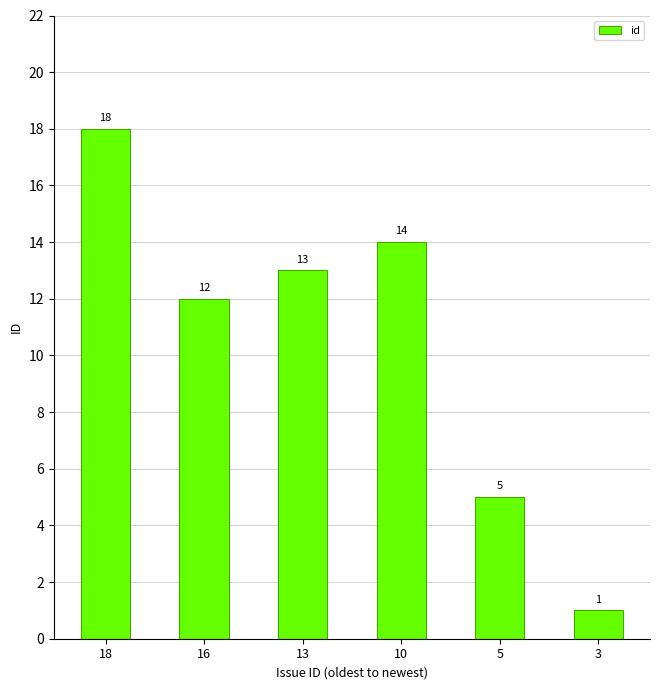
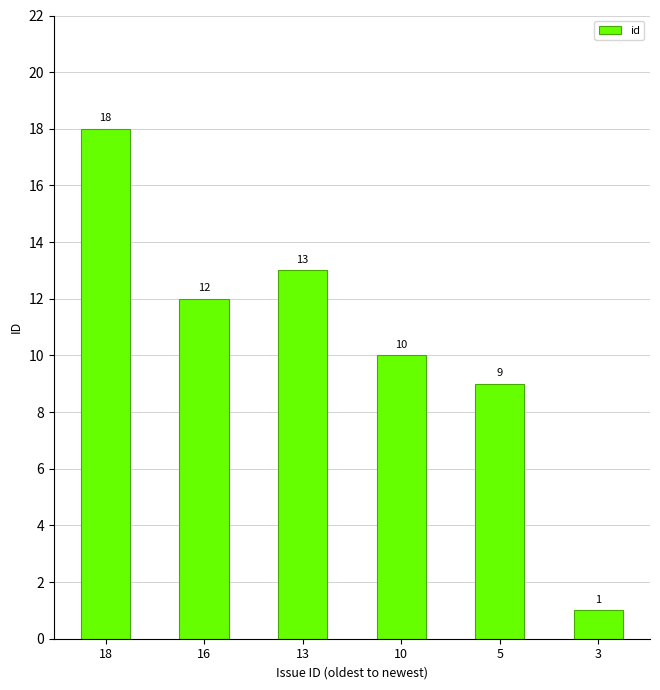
10: 14 -> 10
5: 5 -> 9
